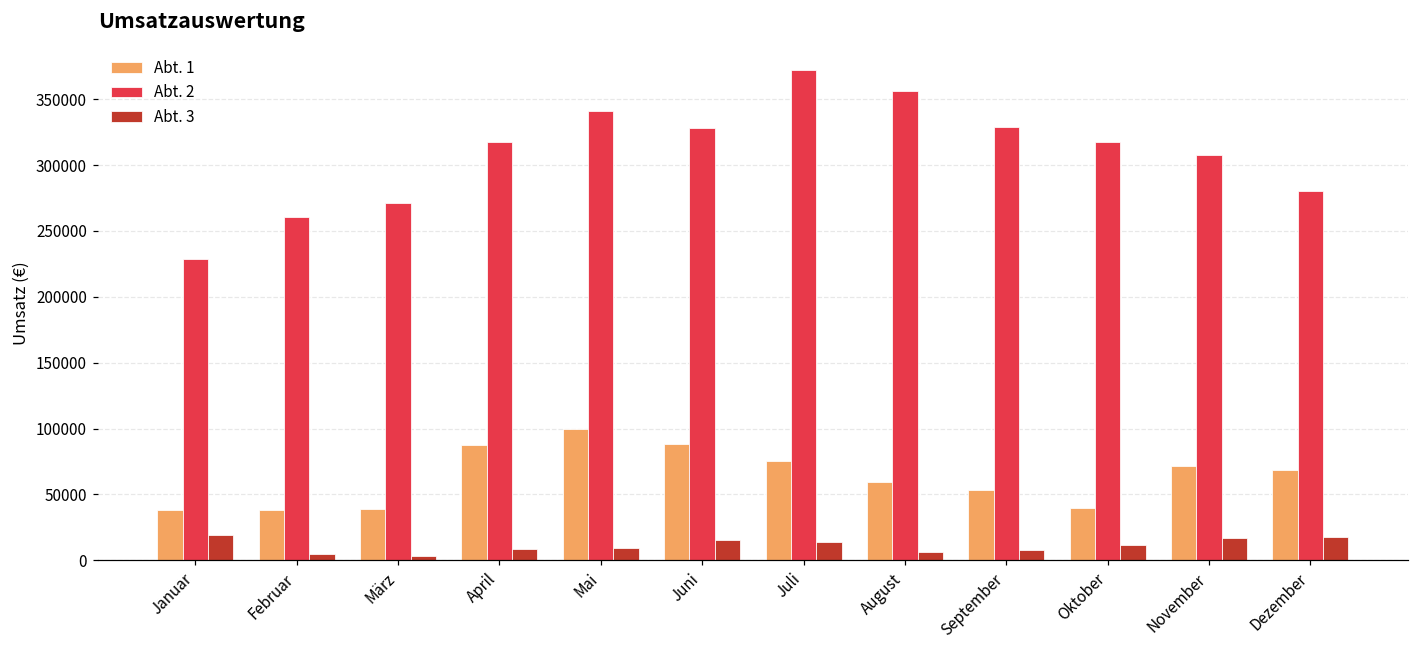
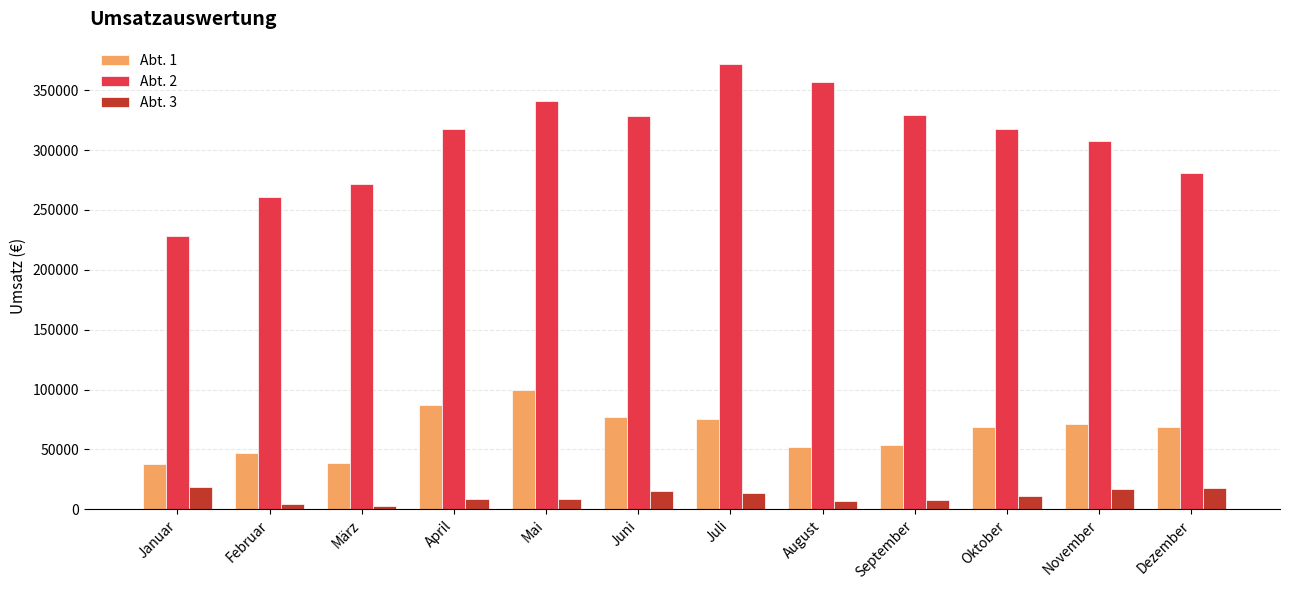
Abt. 1, Februar: 38000 -> 47000
Abt. 1, Juni: 88000 -> 77000
Abt. 1, August: 59000 -> 52000
Abt. 1, Oktober: 40000 -> 69000
